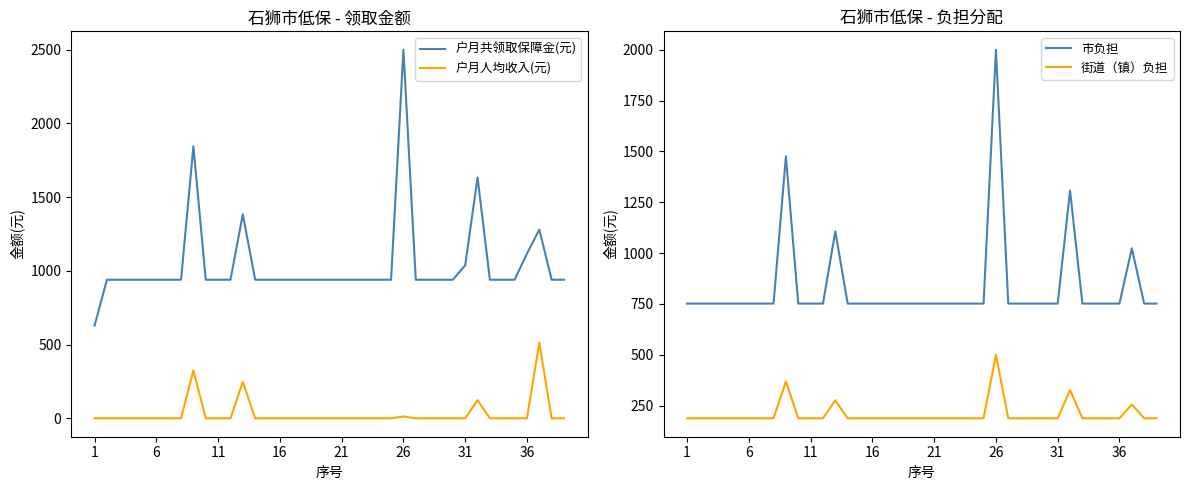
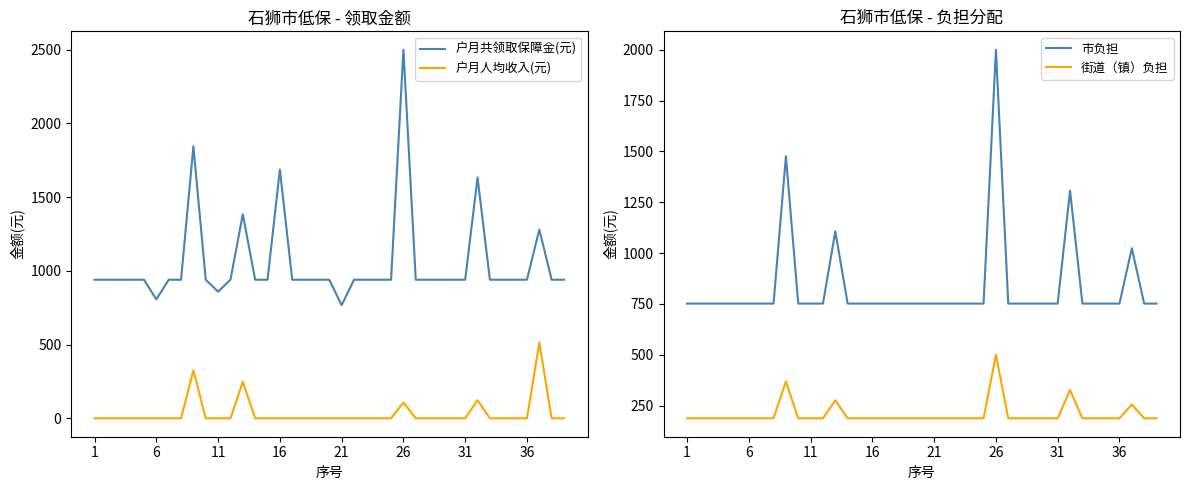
石狮市低保 - 领取金额, 户月共领取保障金(元), 1: 630 -> 940
石狮市低保 - 领取金额, 户月共领取保障金(元), 6: 940 -> 810
石狮市低保 - 领取金额, 户月共领取保障金(元), 11: 940 -> 860
石狮市低保 - 领取金额, 户月共领取保障金(元), 16: 940 -> 1690
石狮市低保 - 领取金额, 户月共领取保障金(元), 21: 940 -> 770
石狮市低保 - 领取金额, 户月人均收入(元), 26: 10 -> 110
石狮市低保 - 领取金额, 户月共领取保障金(元), 31: 1040 -> 940
石狮市低保 - 领取金额, 户月共领取保障金(元), 36: 1120 -> 940
